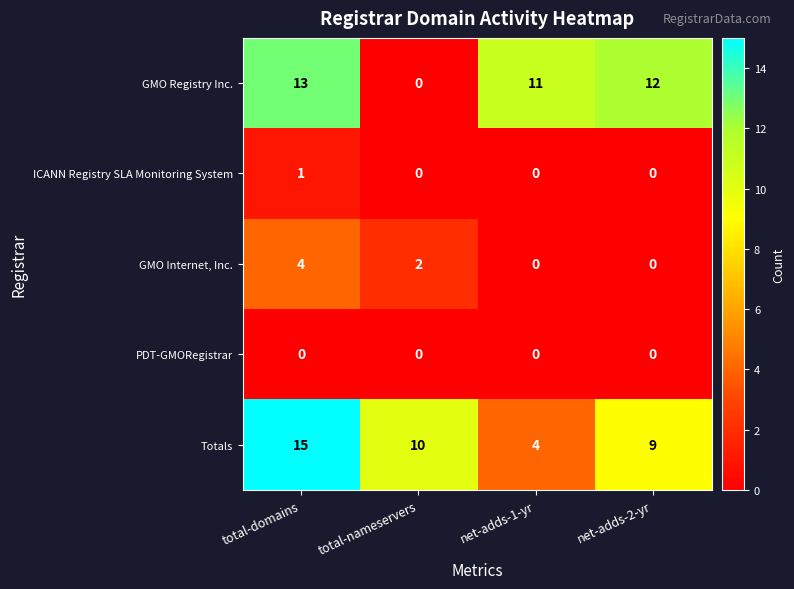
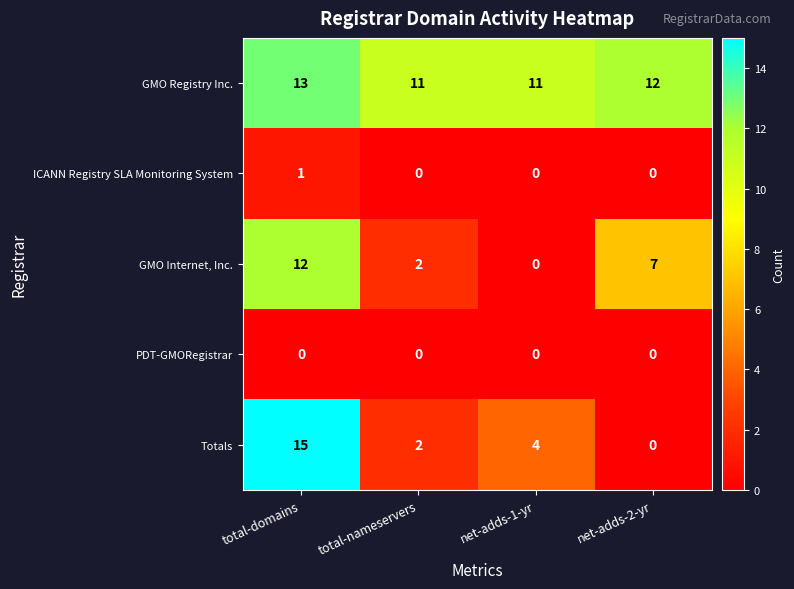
GMO Registry Inc., total-nameservers: 0 -> 11
GMO Internet, Inc., total-domains: 4 -> 12
GMO Internet, Inc., net-adds-2-yr: 0 -> 7
Totals, total-nameservers: 10 -> 2
Totals, net-adds-2-yr: 9 -> 0
